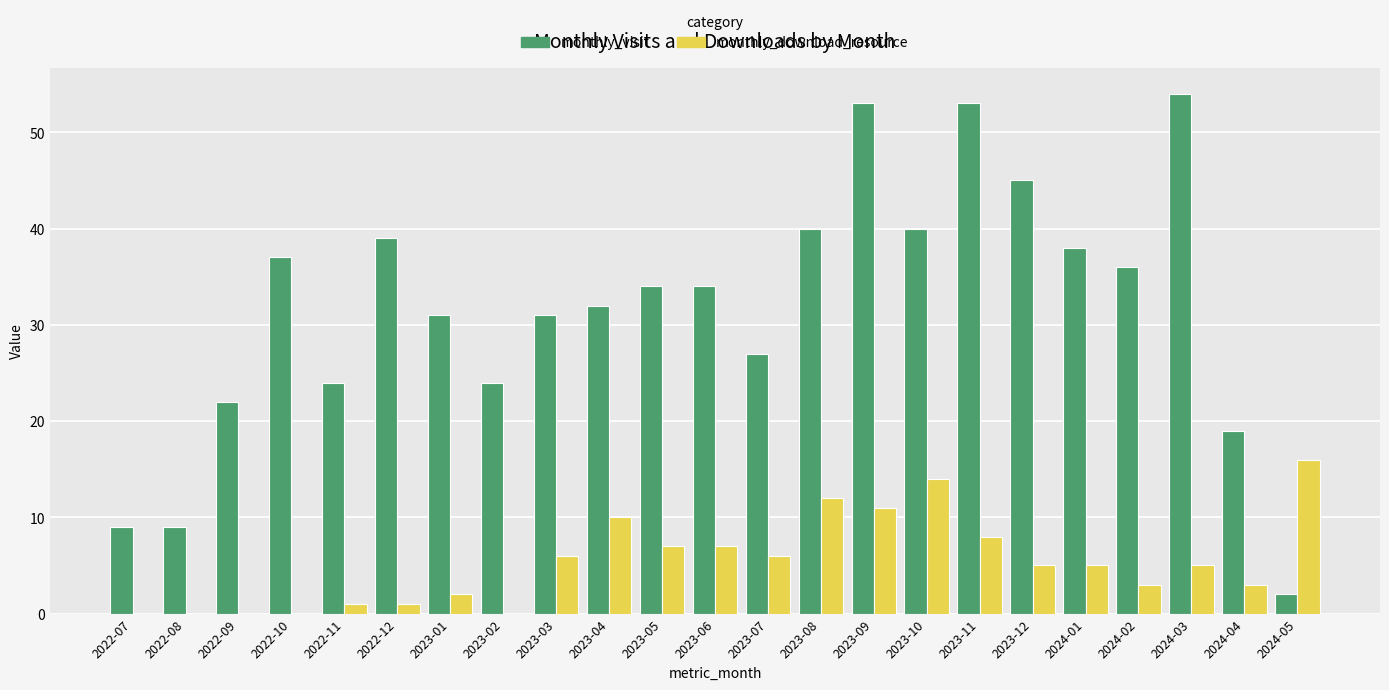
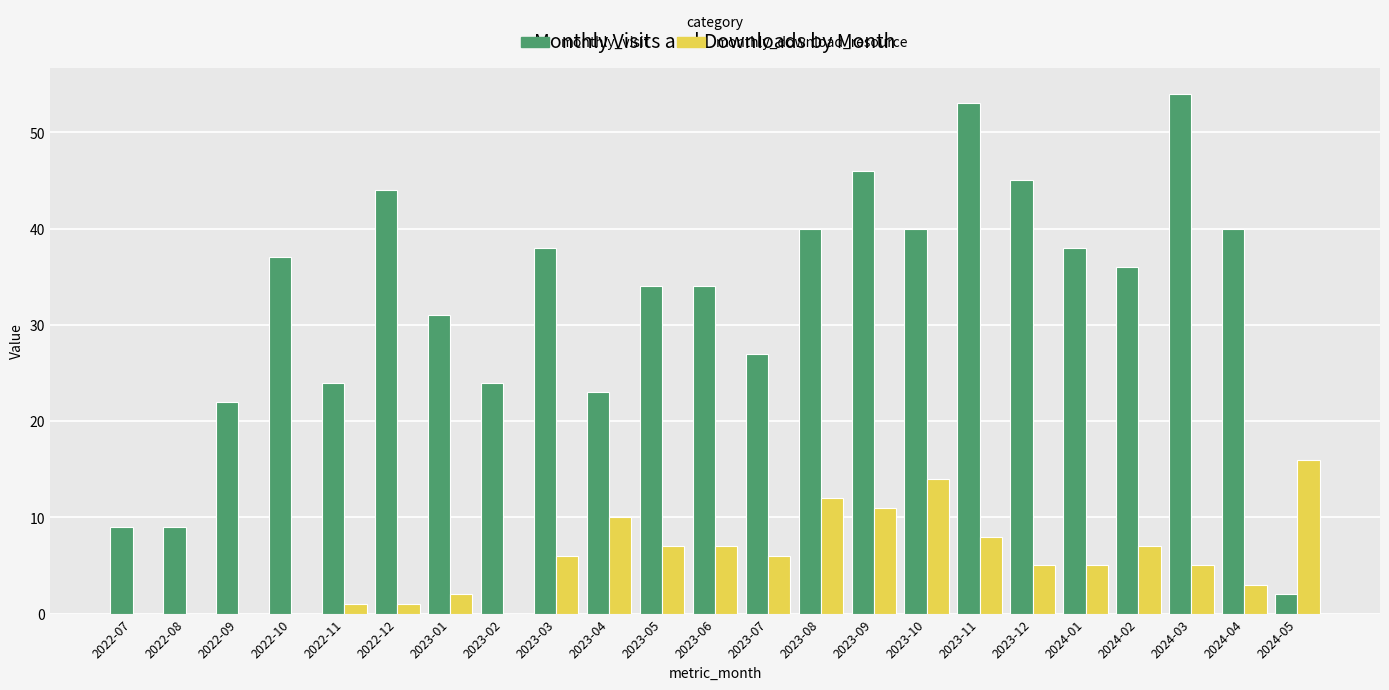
monthly_visit, 2022-12: 39 -> 44
monthly_visit, 2023-03: 31 -> 38
monthly_visit, 2023-04: 32 -> 23
monthly_visit, 2023-09: 53 -> 46
monthly_download_resource, 2024-02: 3 -> 7
monthly_visit, 2024-04: 19 -> 40
